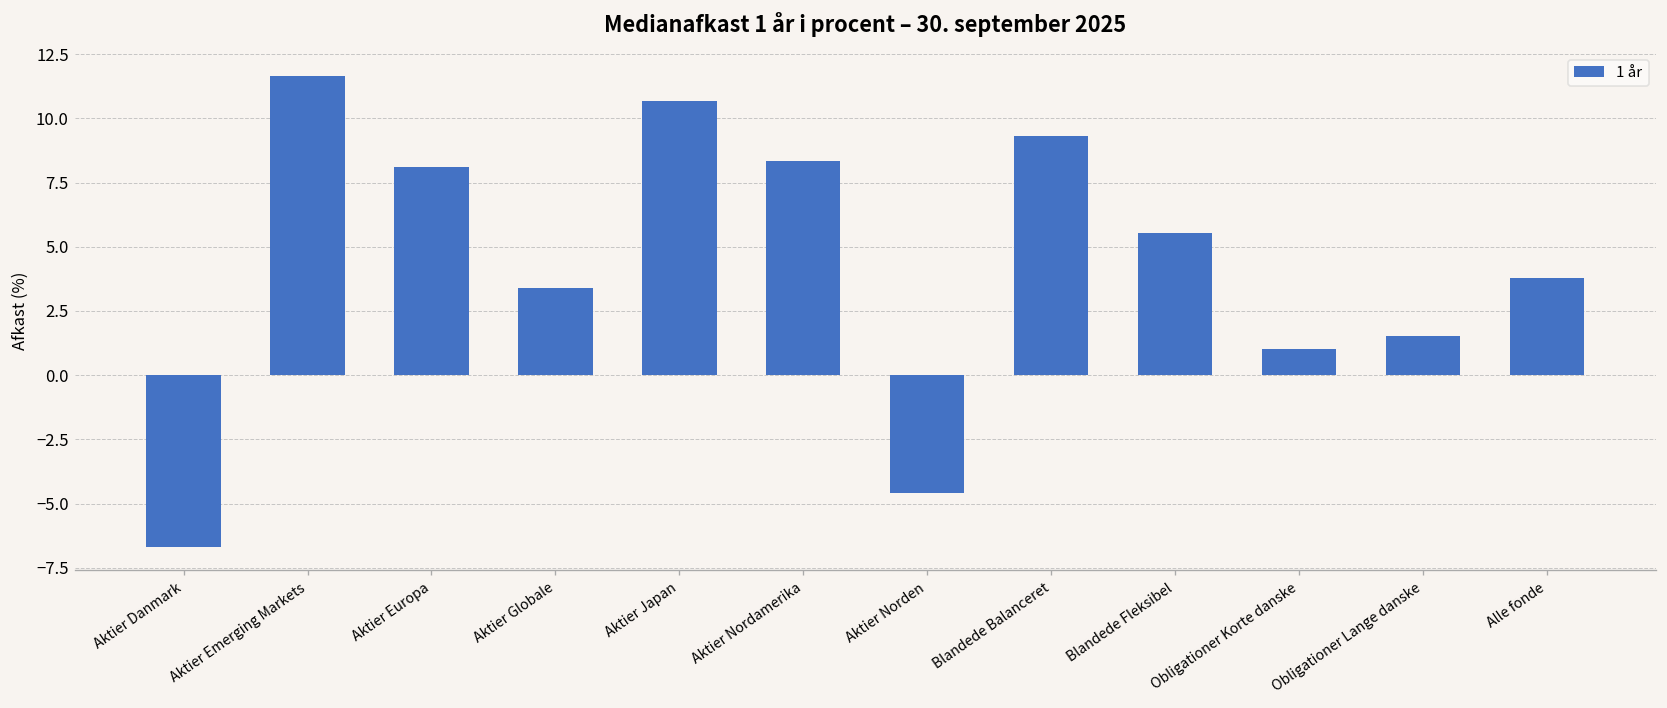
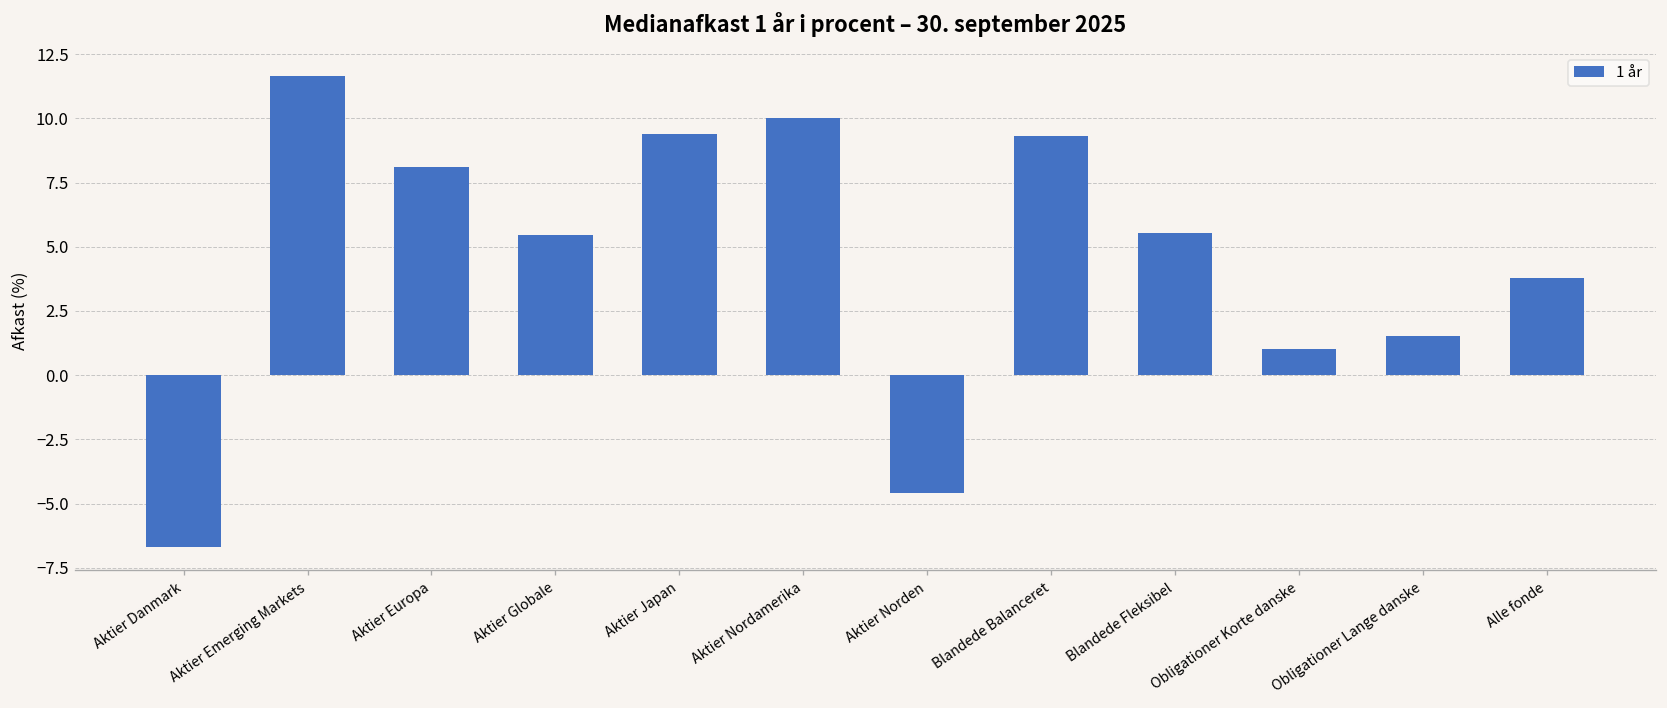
Aktier Globale: 3.4 -> 5.5
Aktier Japan: 10.7 -> 9.4
Aktier Nordamerika: 8.3 -> 10.0
